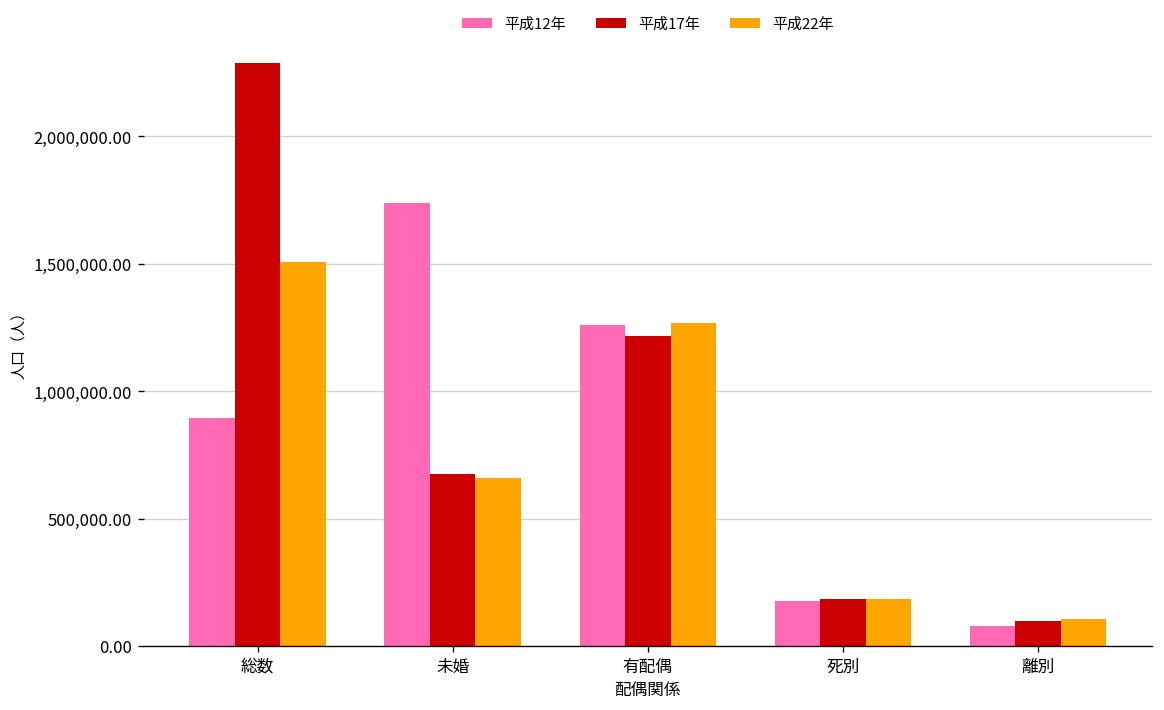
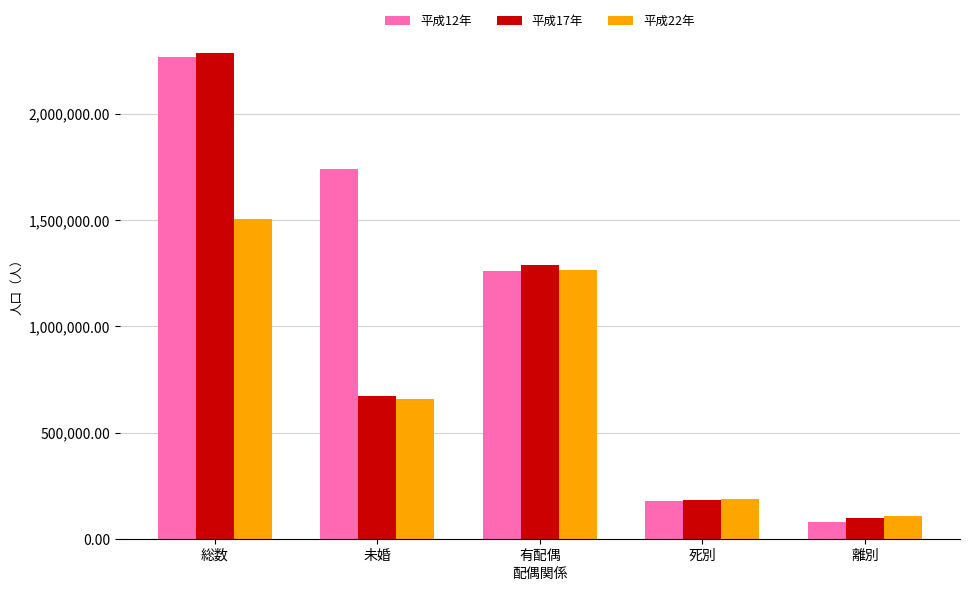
平成12年, 総数: 900,000 -> 2,270,000
平成17年, 有配偶: 1,220,000 -> 1,290,000
